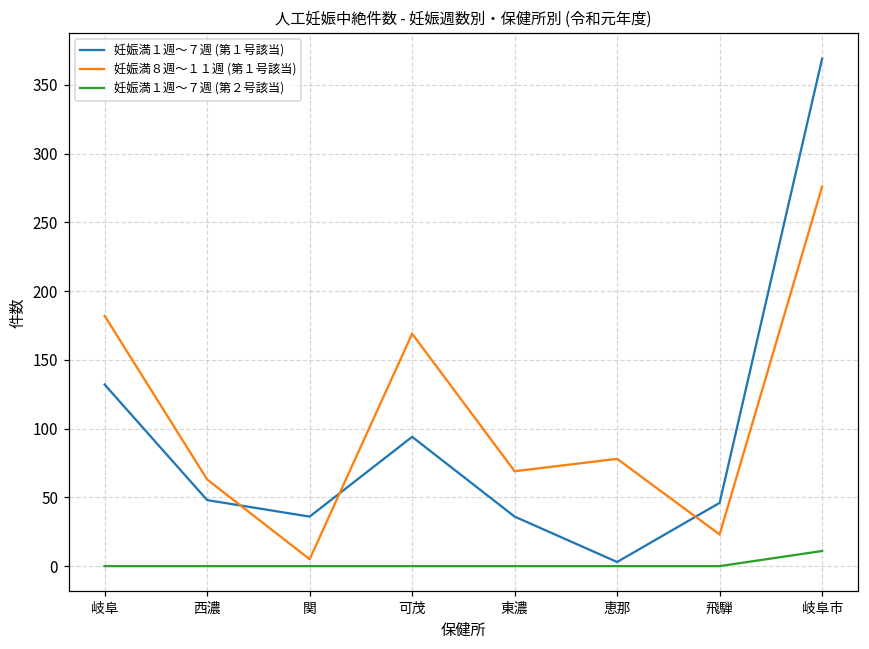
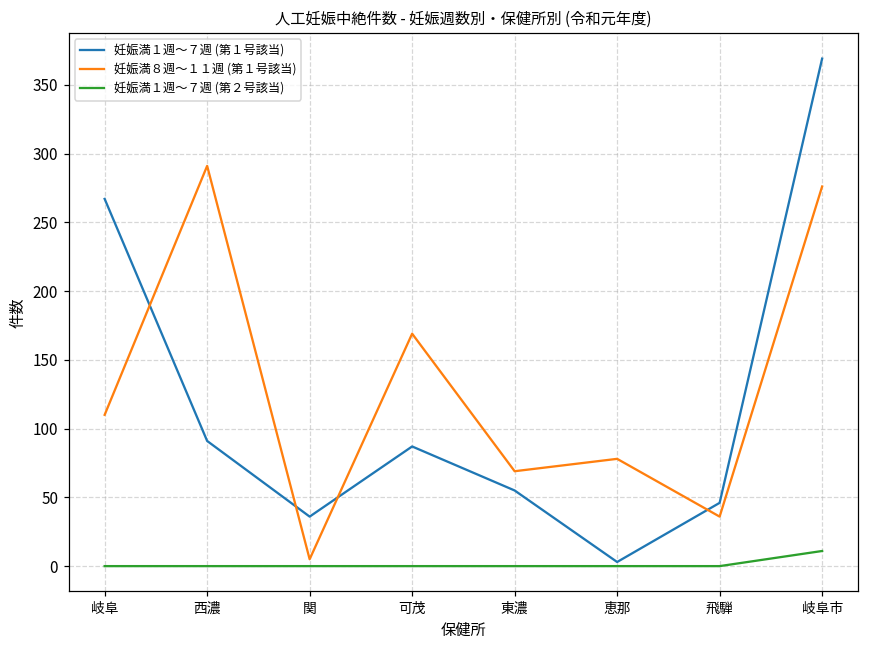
妊娠満１週～７週 (第１号該当), 岐阜: 132 -> 267
妊娠満８週～１１週 (第１号該当), 岐阜: 182 -> 110
妊娠満１週～７週 (第１号該当), 西濃: 48 -> 91
妊娠満８週～１１週 (第１号該当), 西濃: 63 -> 291
妊娠満１週～７週 (第１号該当), 可茂: 94 -> 87
妊娠満１週～７週 (第１号該当), 東濃: 36 -> 55
妊娠満８週～１１週 (第１号該当), 飛騨: 23 -> 36
